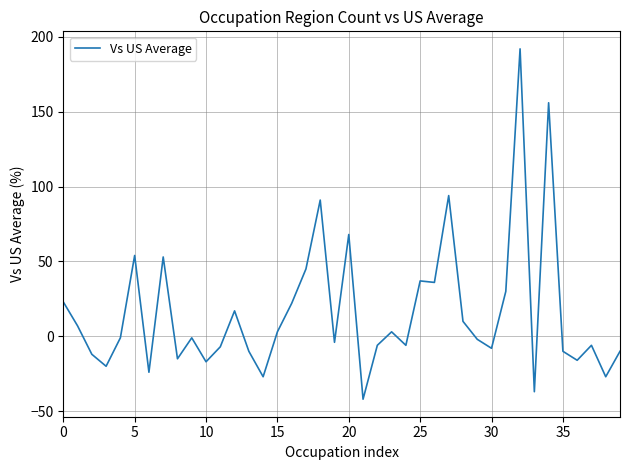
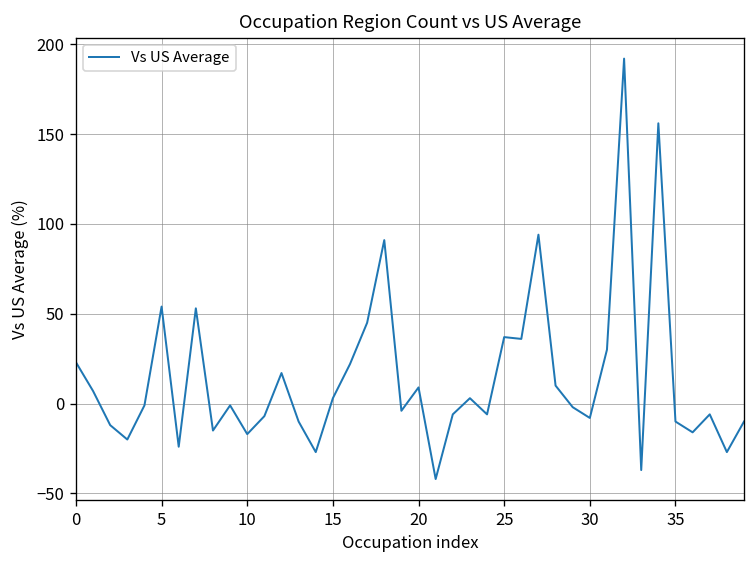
20: 68 -> 9
